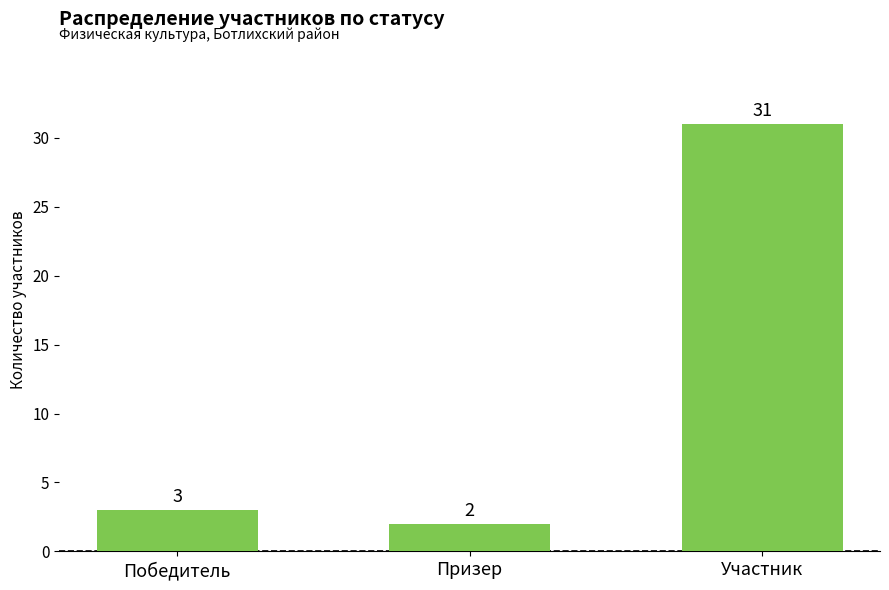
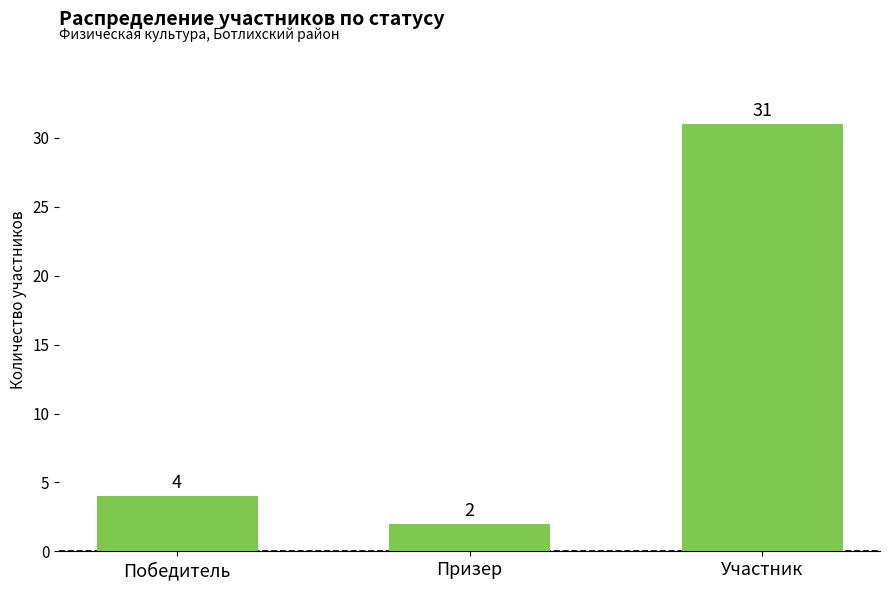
Победитель: 3 -> 4
